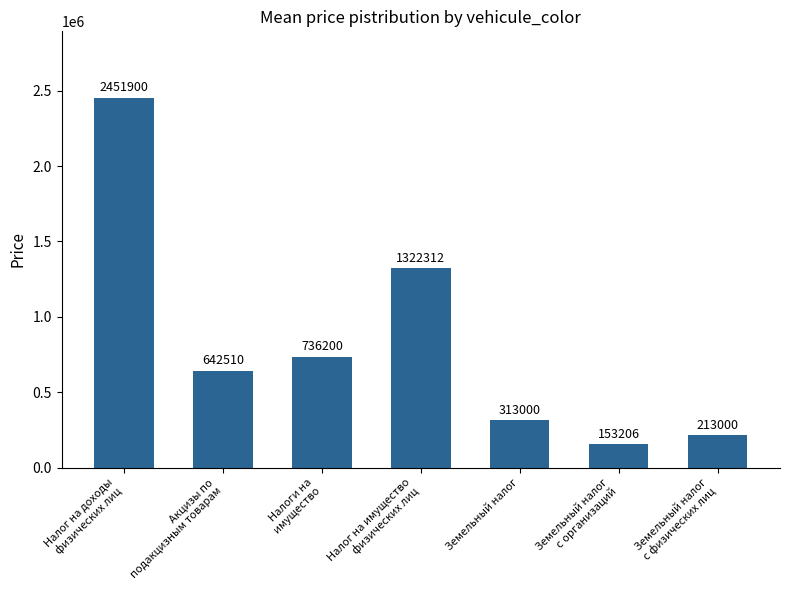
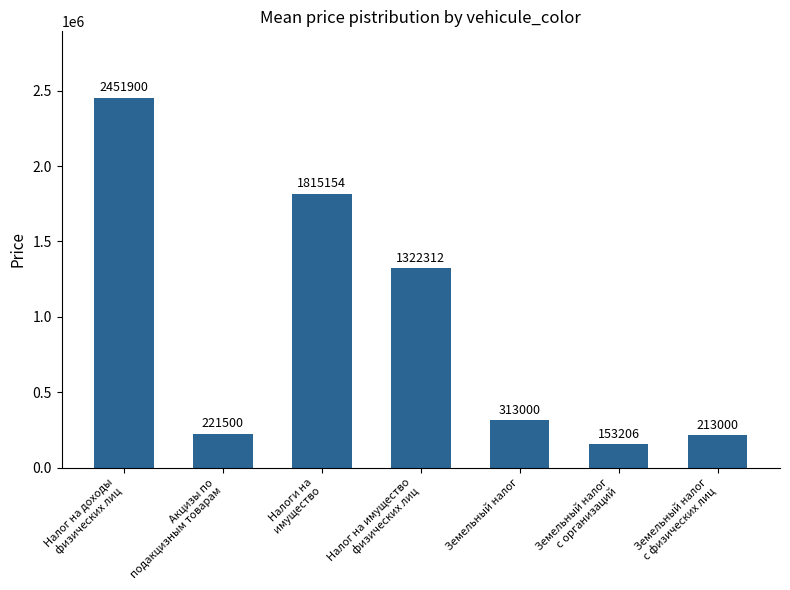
Акцизы по подакцизным товарам: 642510 -> 221500
Налоги на имущество: 736200 -> 1815154
